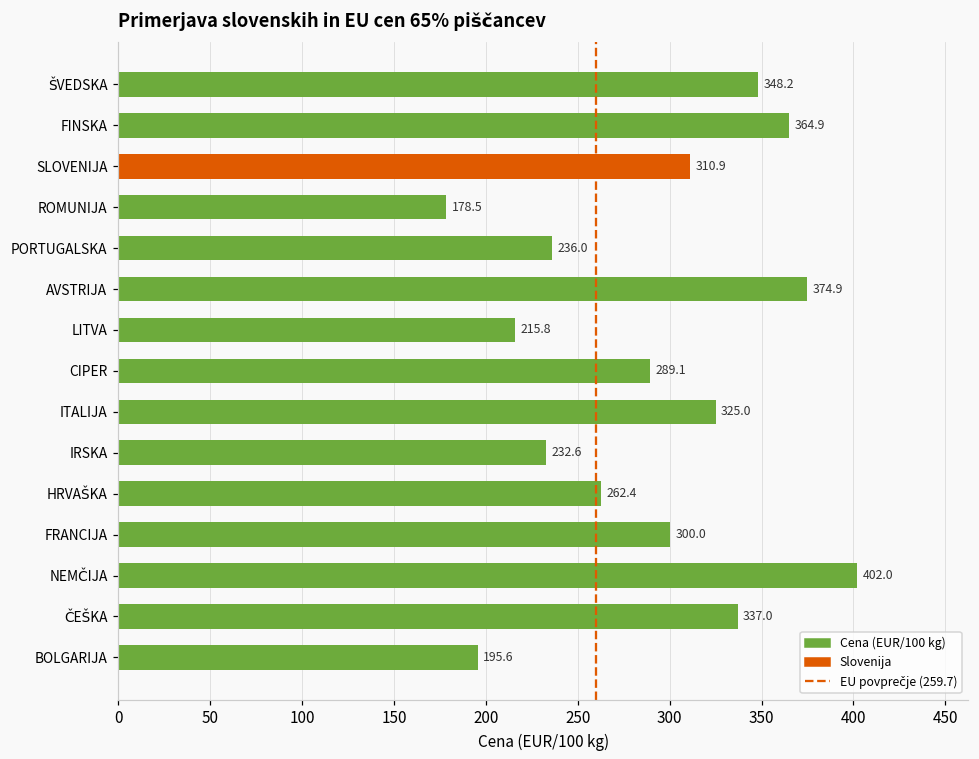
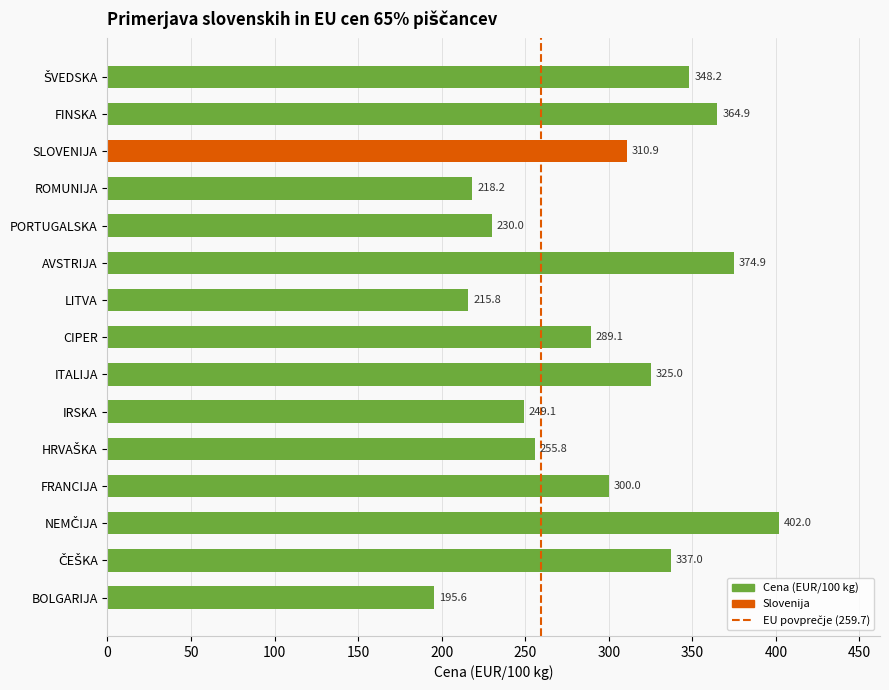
ROMUNIJA: 178.5 -> 218.2
PORTUGALSKA: 236.0 -> 230.0
IRSKA: 232.6 -> 249.1
HRVAŠKA: 262.4 -> 255.8
